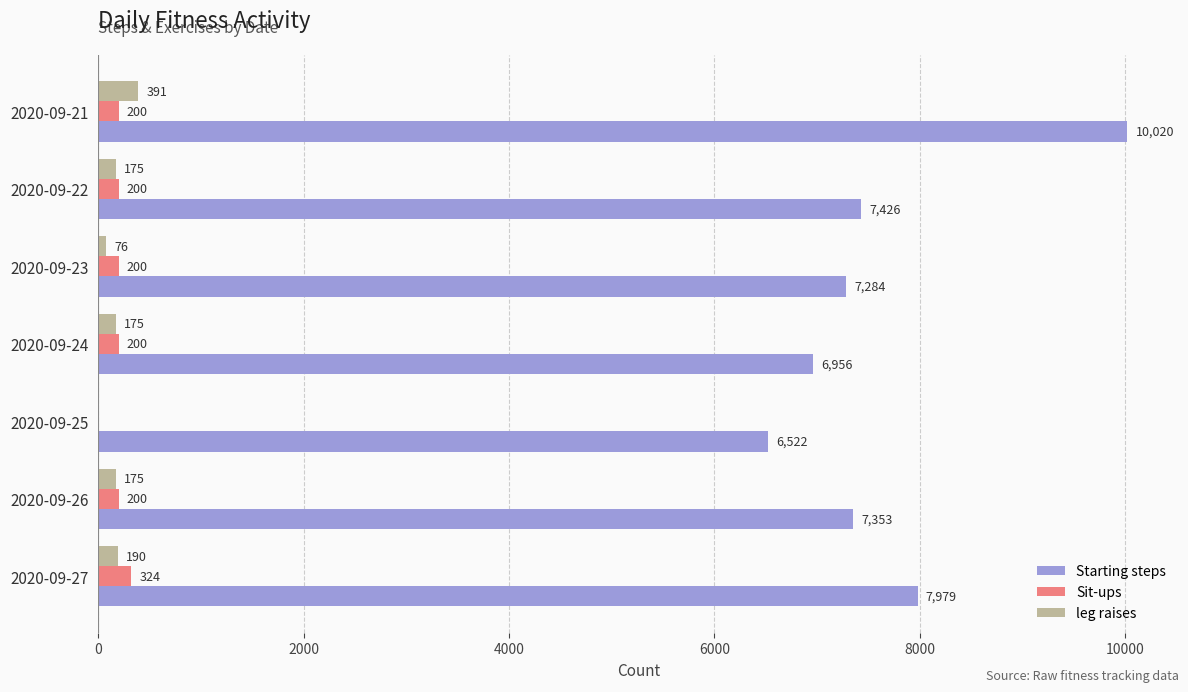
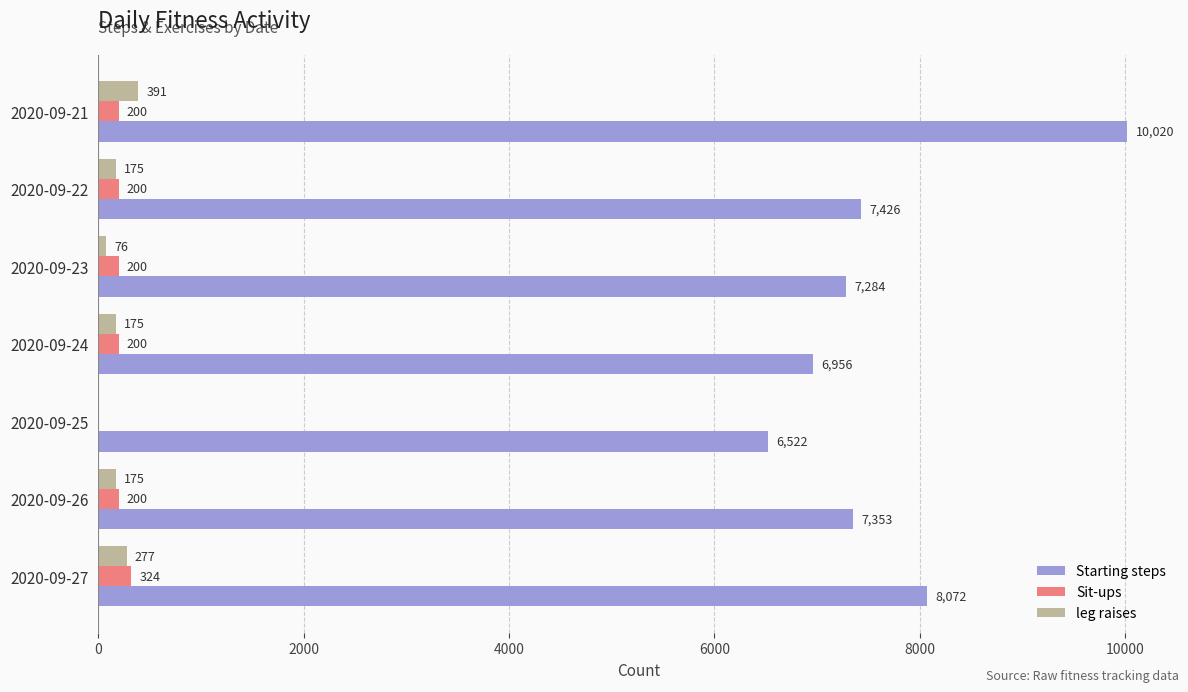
leg raises, 2020-09-27: 190 -> 277
Starting steps, 2020-09-27: 7,979 -> 8,072
